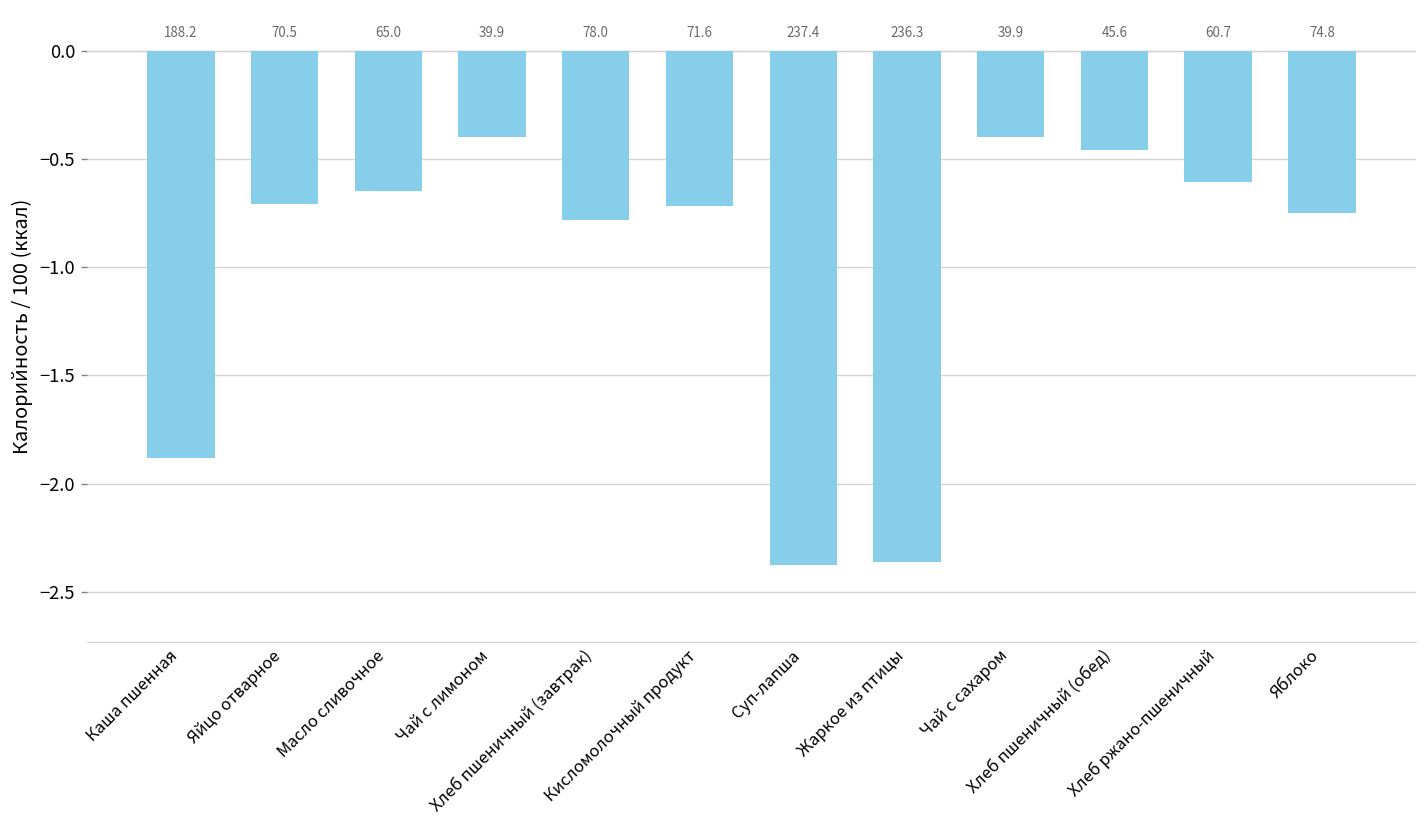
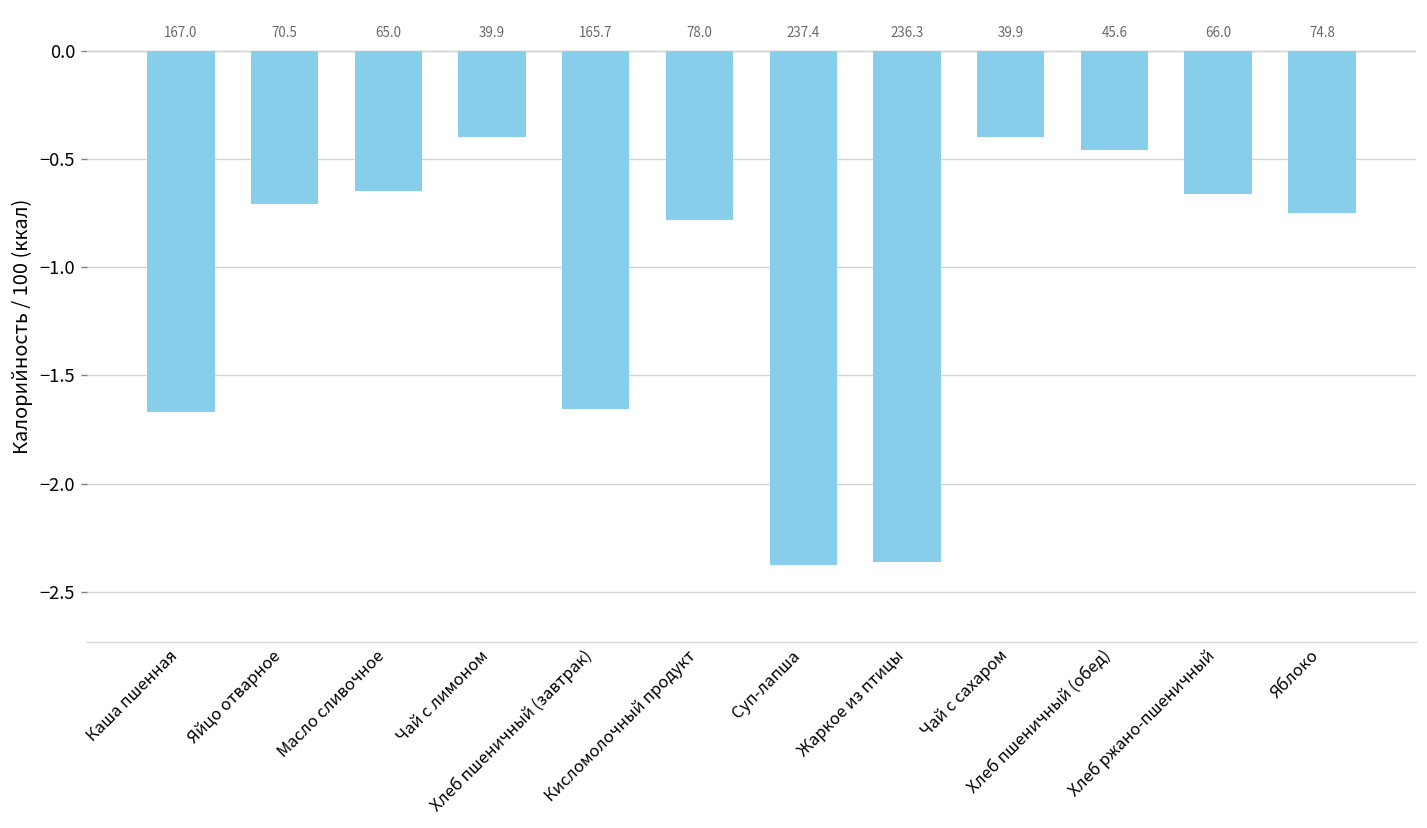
Каша пшенная: 188.2 -> 167.0
Хлеб пшеничный (завтрак): 78.0 -> 165.7
Кисломолочный продукт: 71.6 -> 78.0
Хлеб ржано-пшеничный: 60.7 -> 66.0
